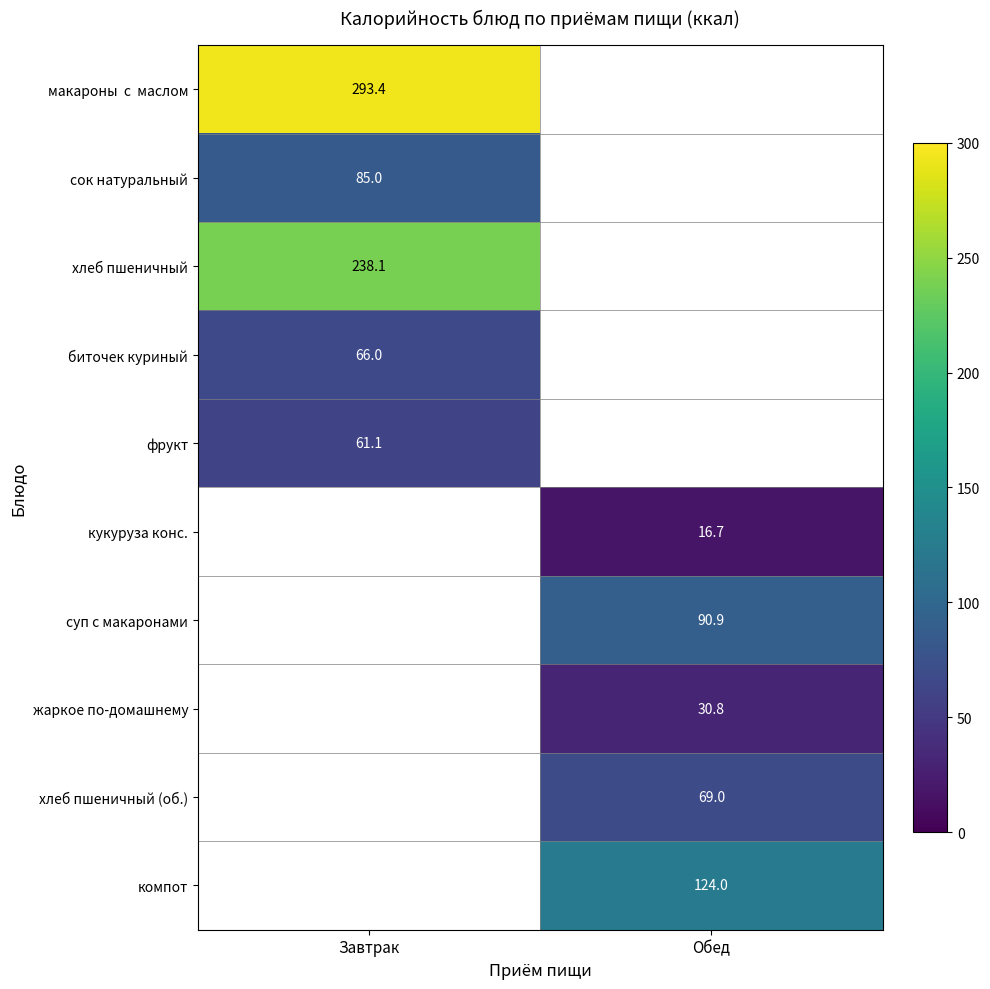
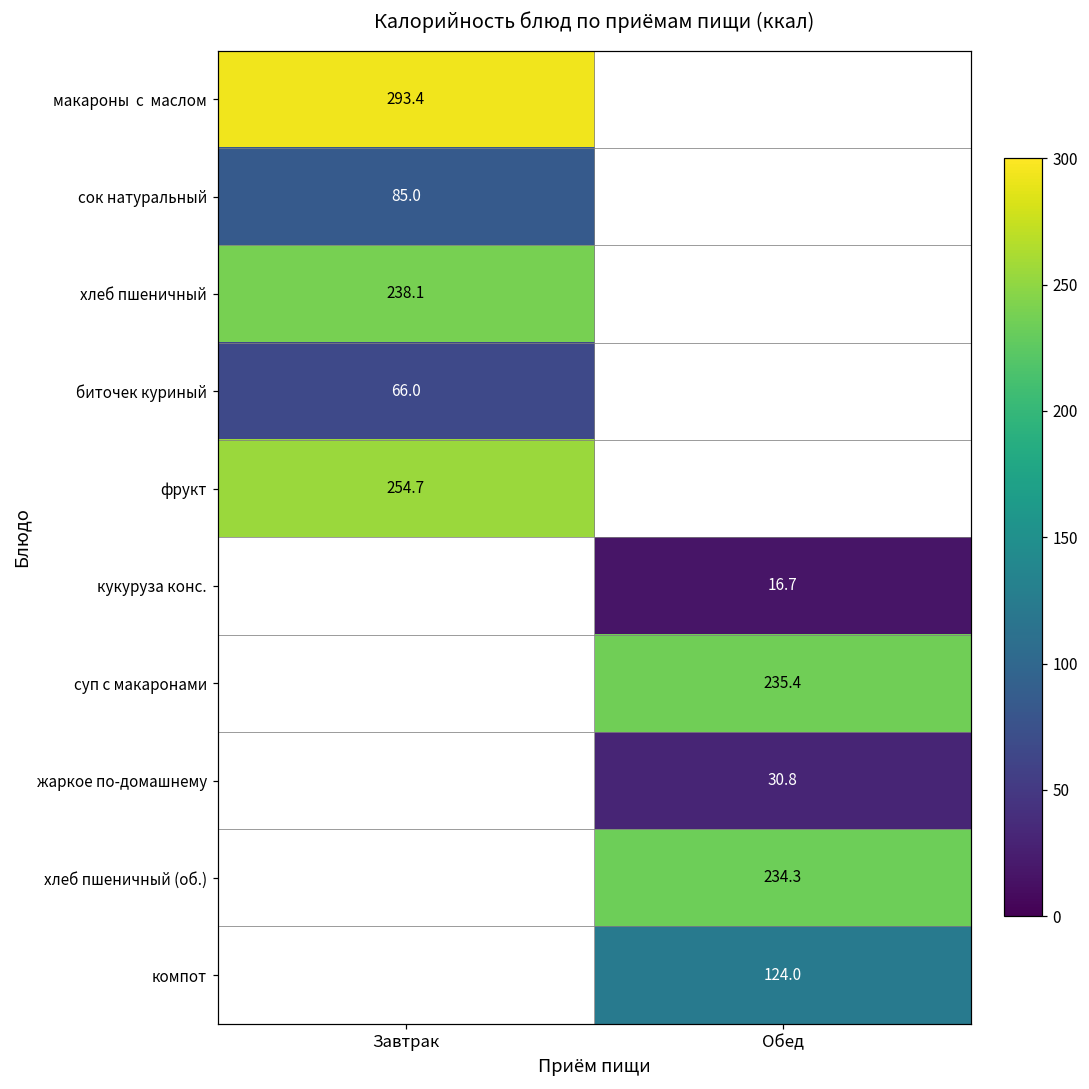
фрукт, Завтрак: 61.1 -> 254.7
суп с макаронами, Обед: 90.9 -> 235.4
хлеб пшеничный (об.), Обед: 69.0 -> 234.3
